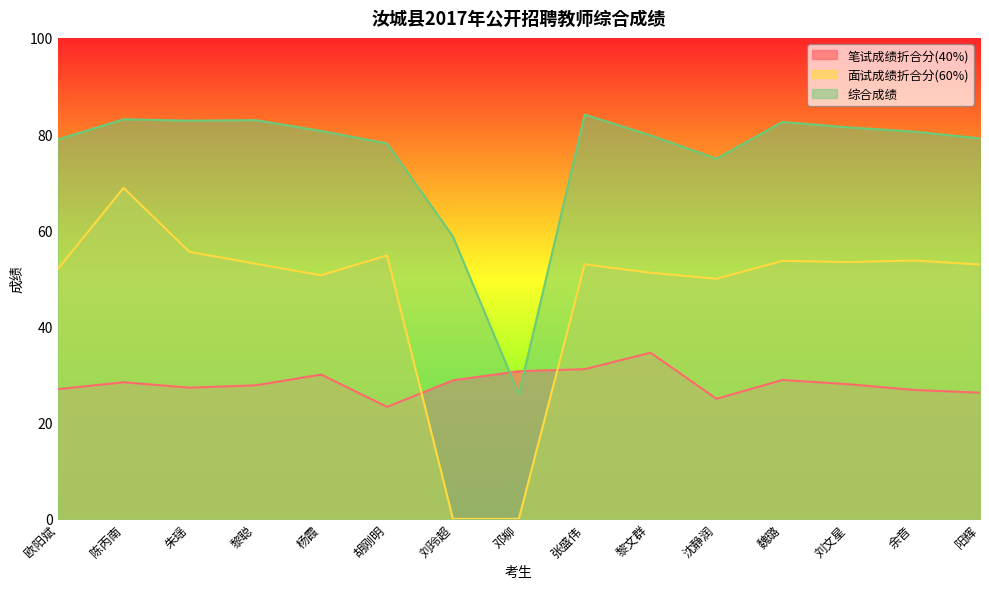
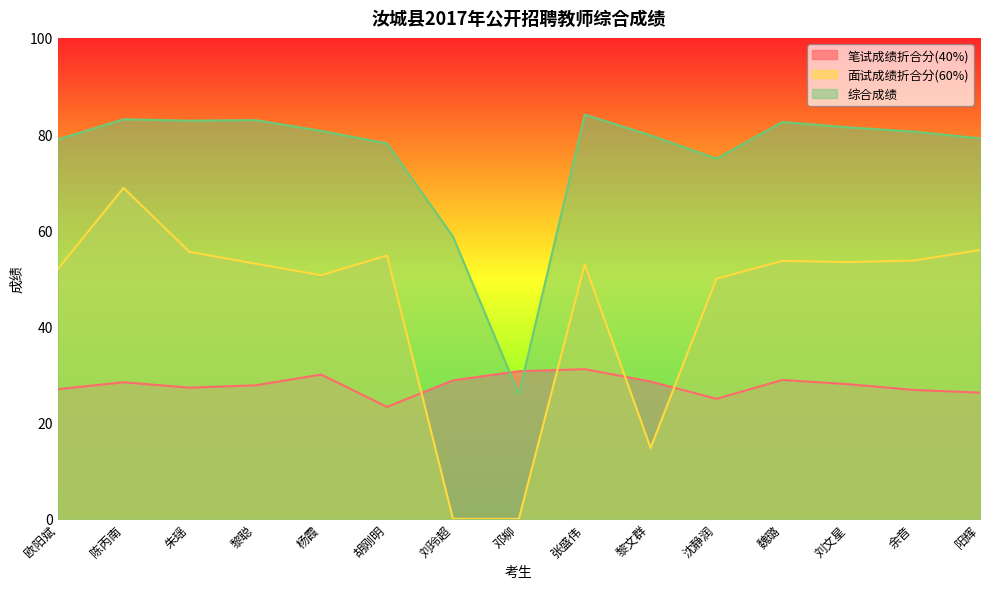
笔试成绩折合分(40%), 黎文群: 35 -> 29
面试成绩折合分(60%), 黎文群: 51 -> 15
面试成绩折合分(60%), 阳辉: 53 -> 56
